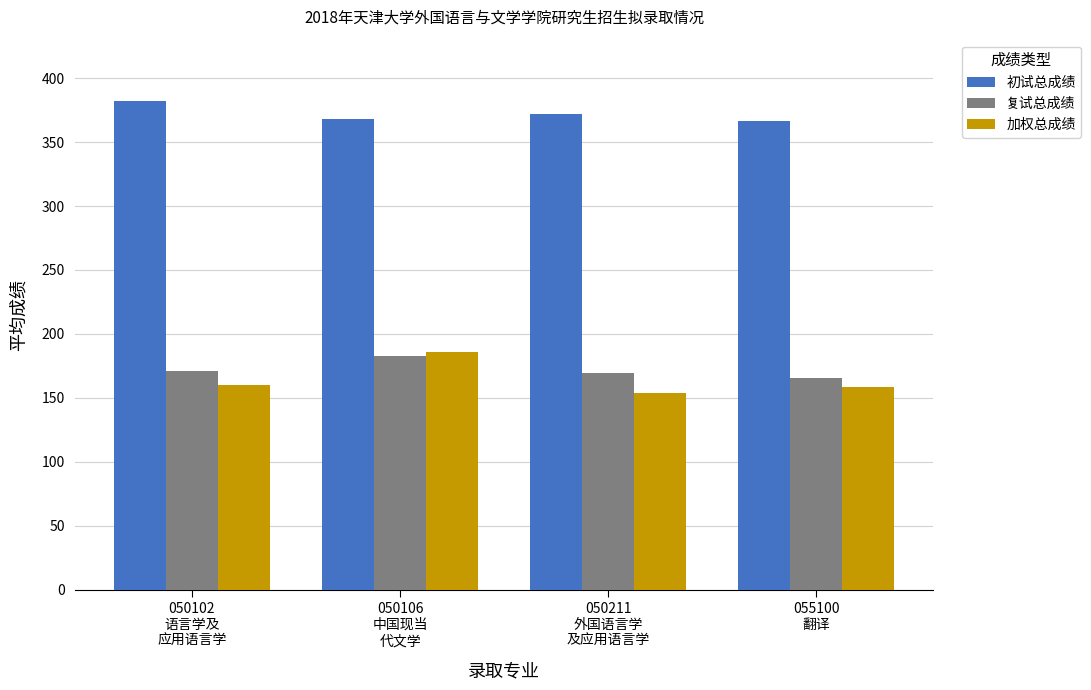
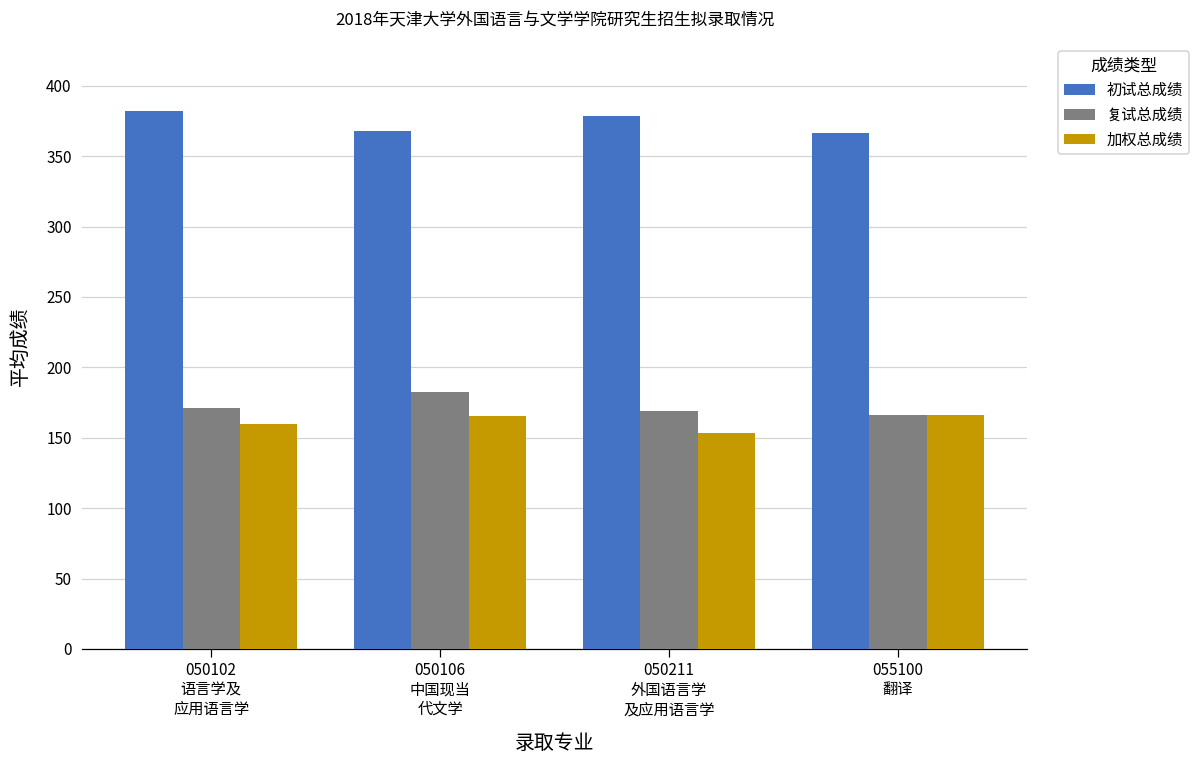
加权总成绩, 050106 中国现当 代文学: 186 -> 166
初试总成绩, 050211 外国语言学 及应用语言学: 372 -> 379
加权总成绩, 055100 翻译: 158 -> 166
